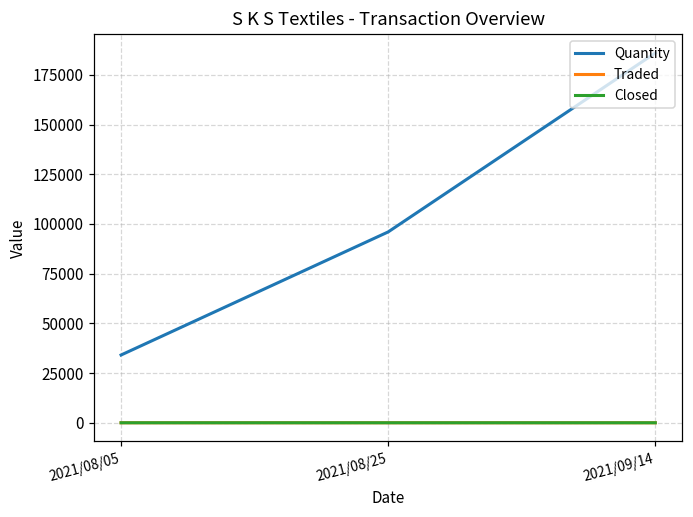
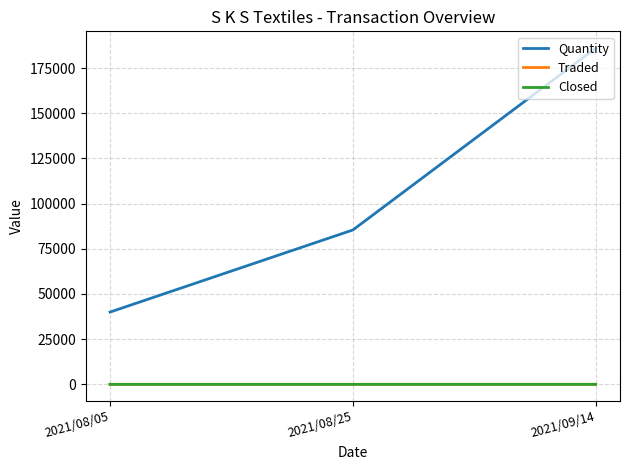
Quantity, 2021/08/05: 34000 -> 40000
Quantity, 2021/08/25: 96000 -> 85000
